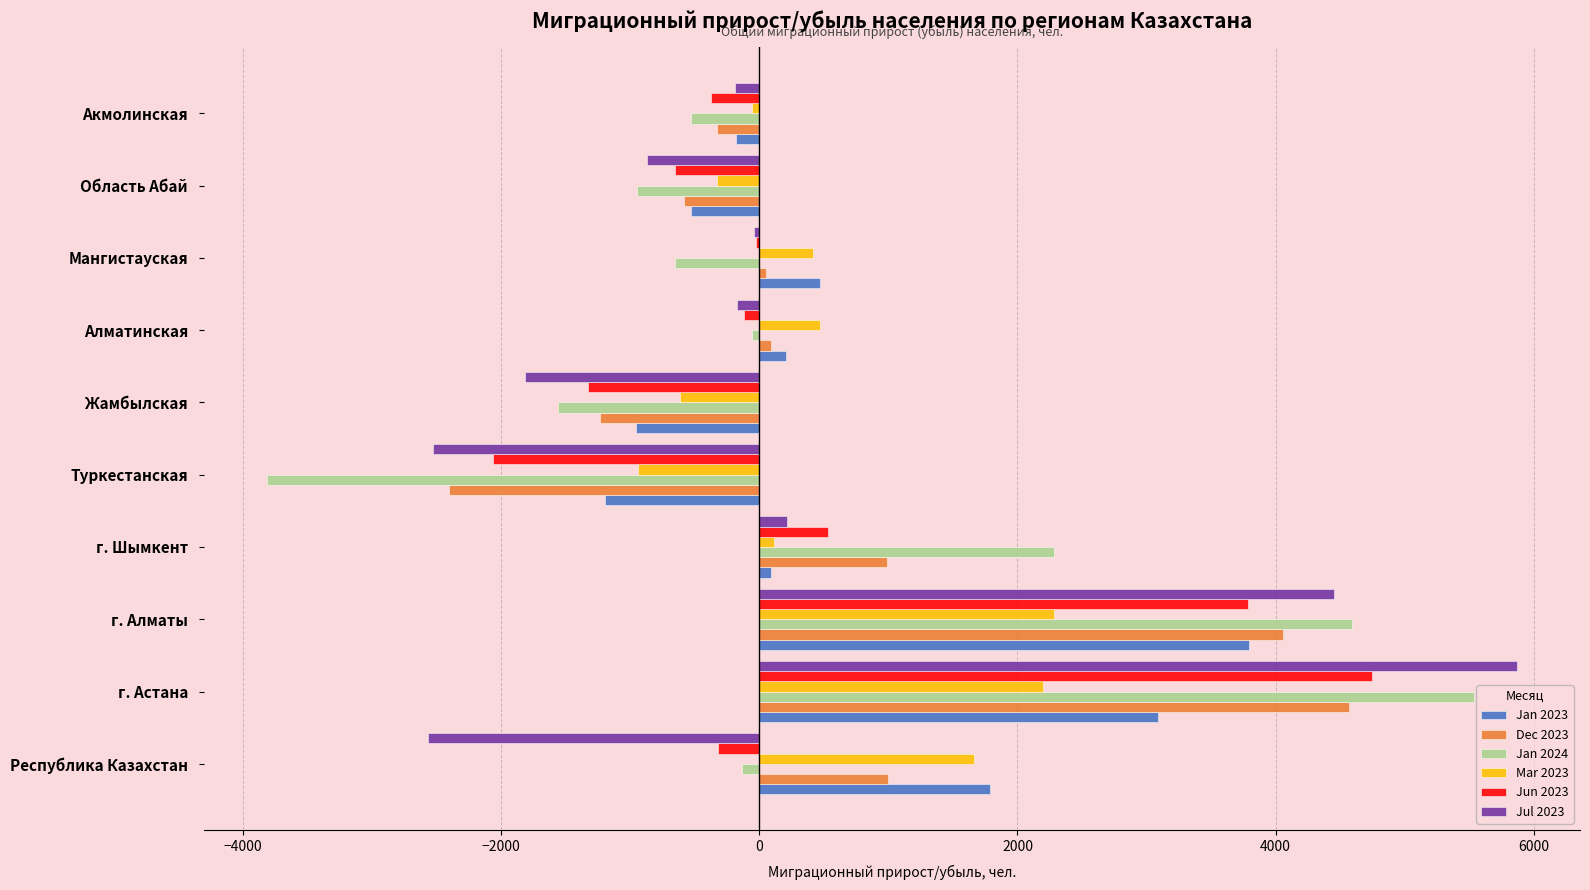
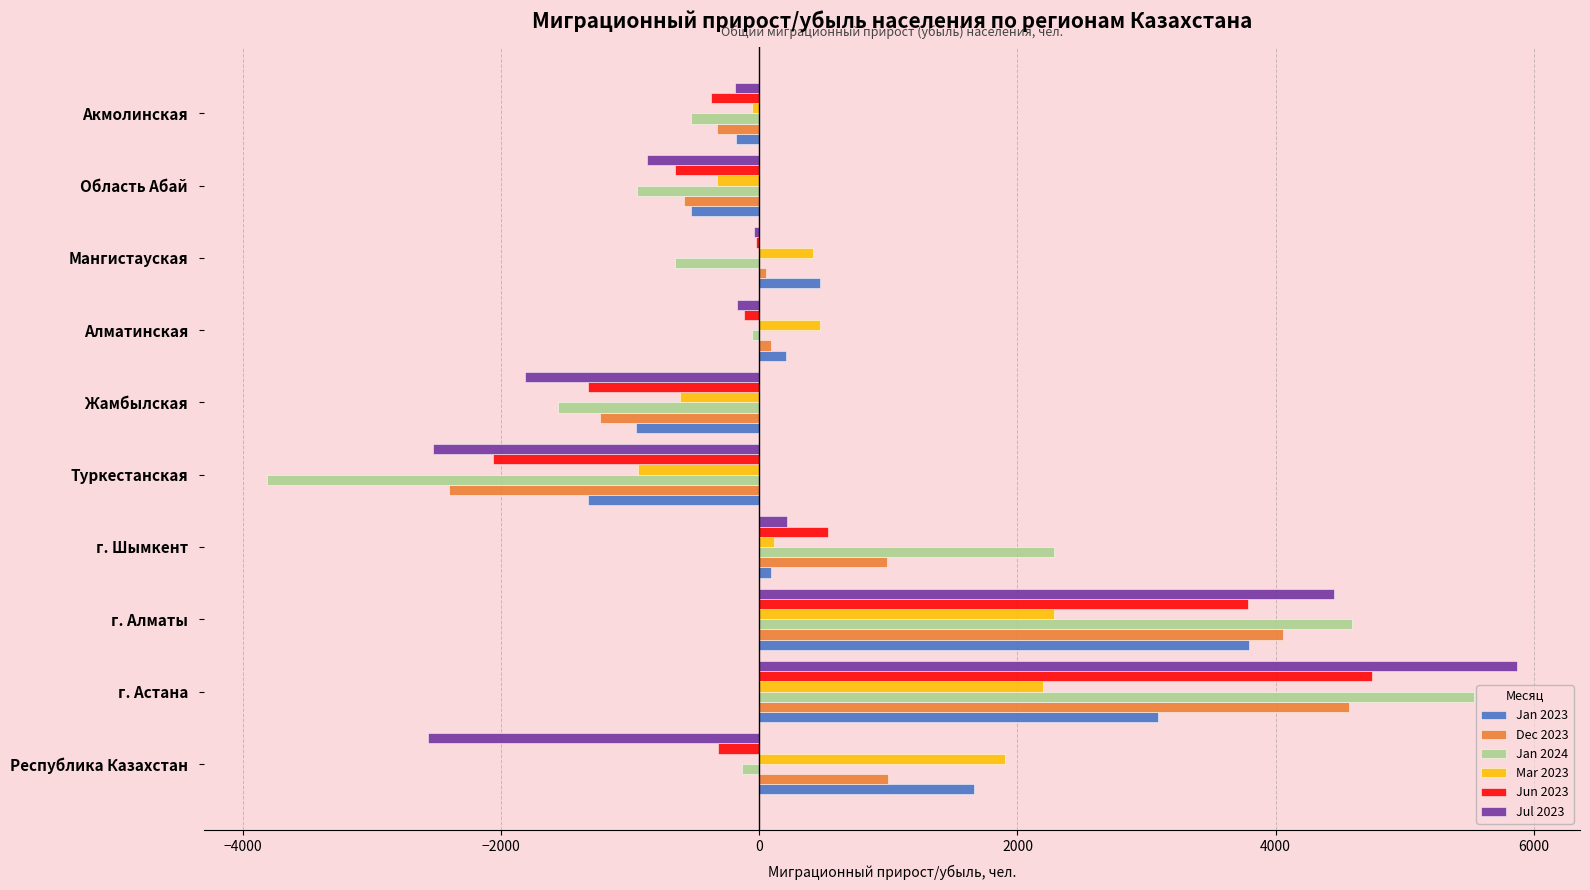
Jan 2023, Туркестанская: -1190 -> -1330
Mar 2023, Республика Казахстан: 1660 -> 1910
Jan 2023, Республика Казахстан: 1790 -> 1670
